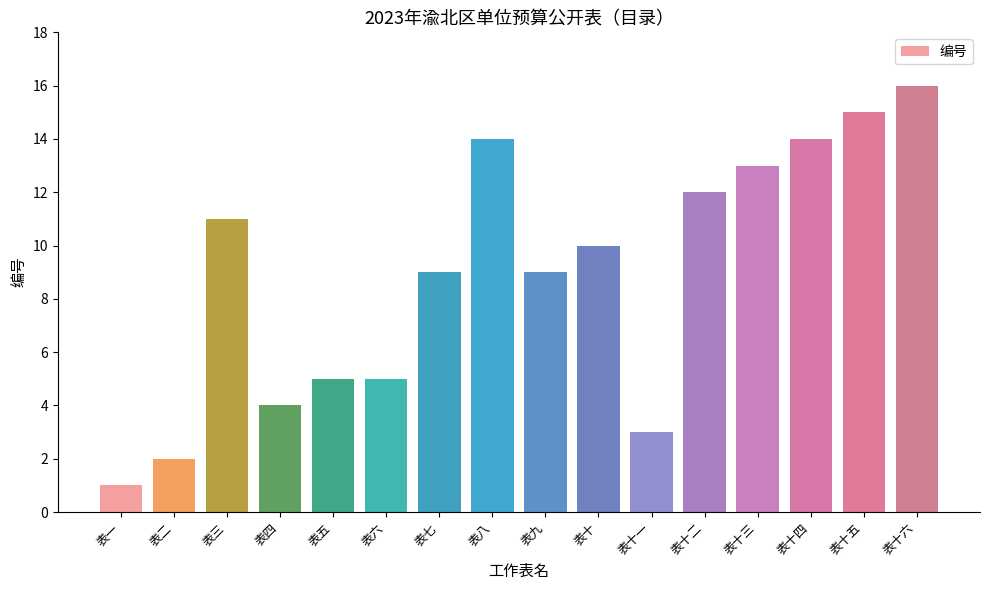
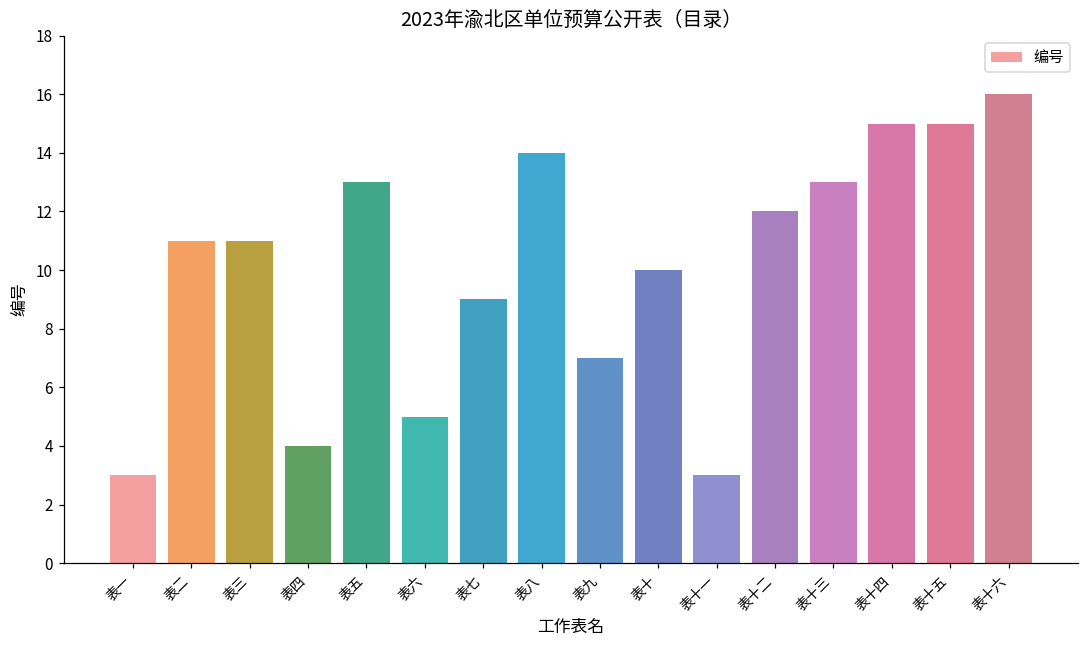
表一: 1 -> 3
表二: 2 -> 11
表五: 5 -> 13
表九: 9 -> 7
表十四: 14 -> 15
